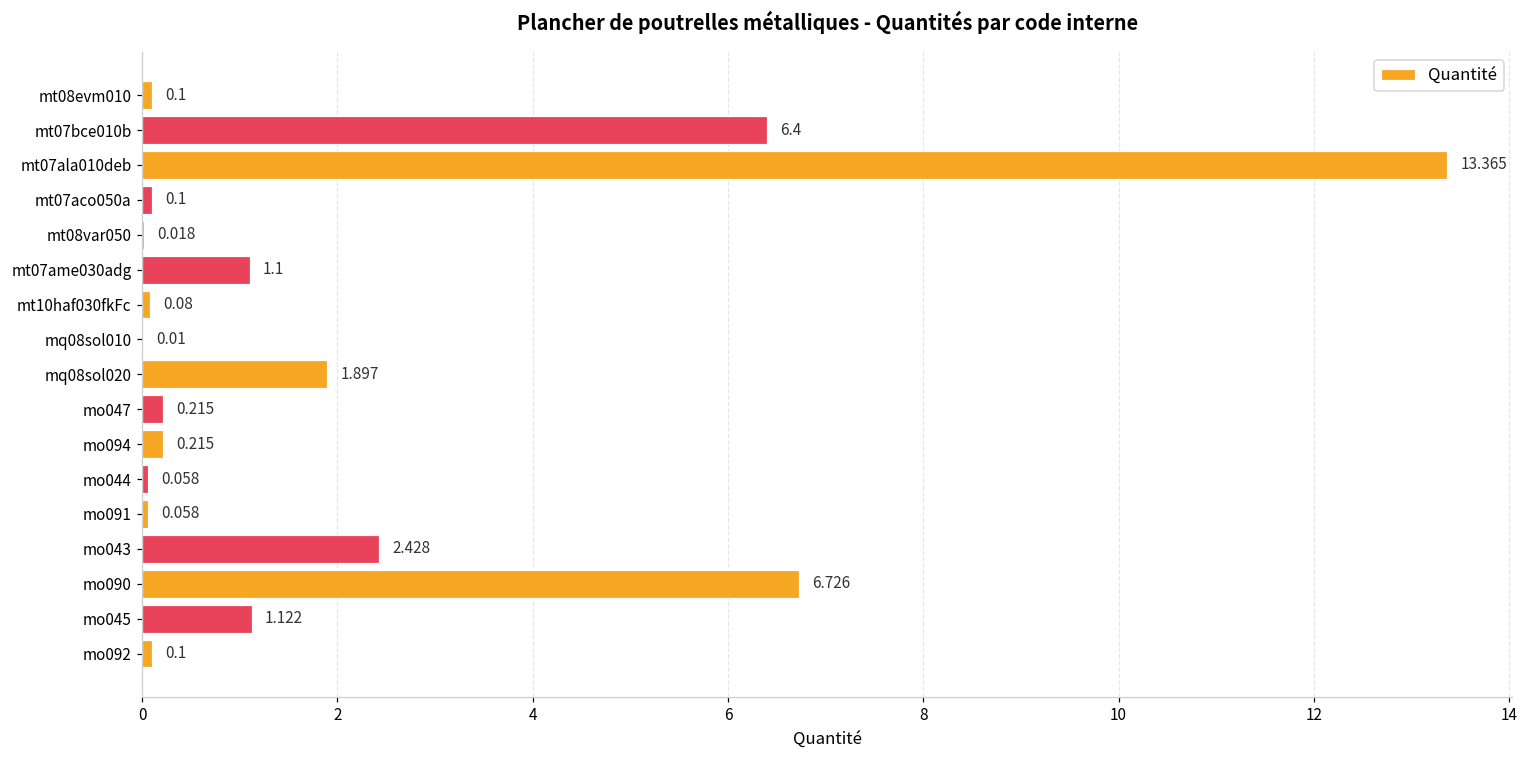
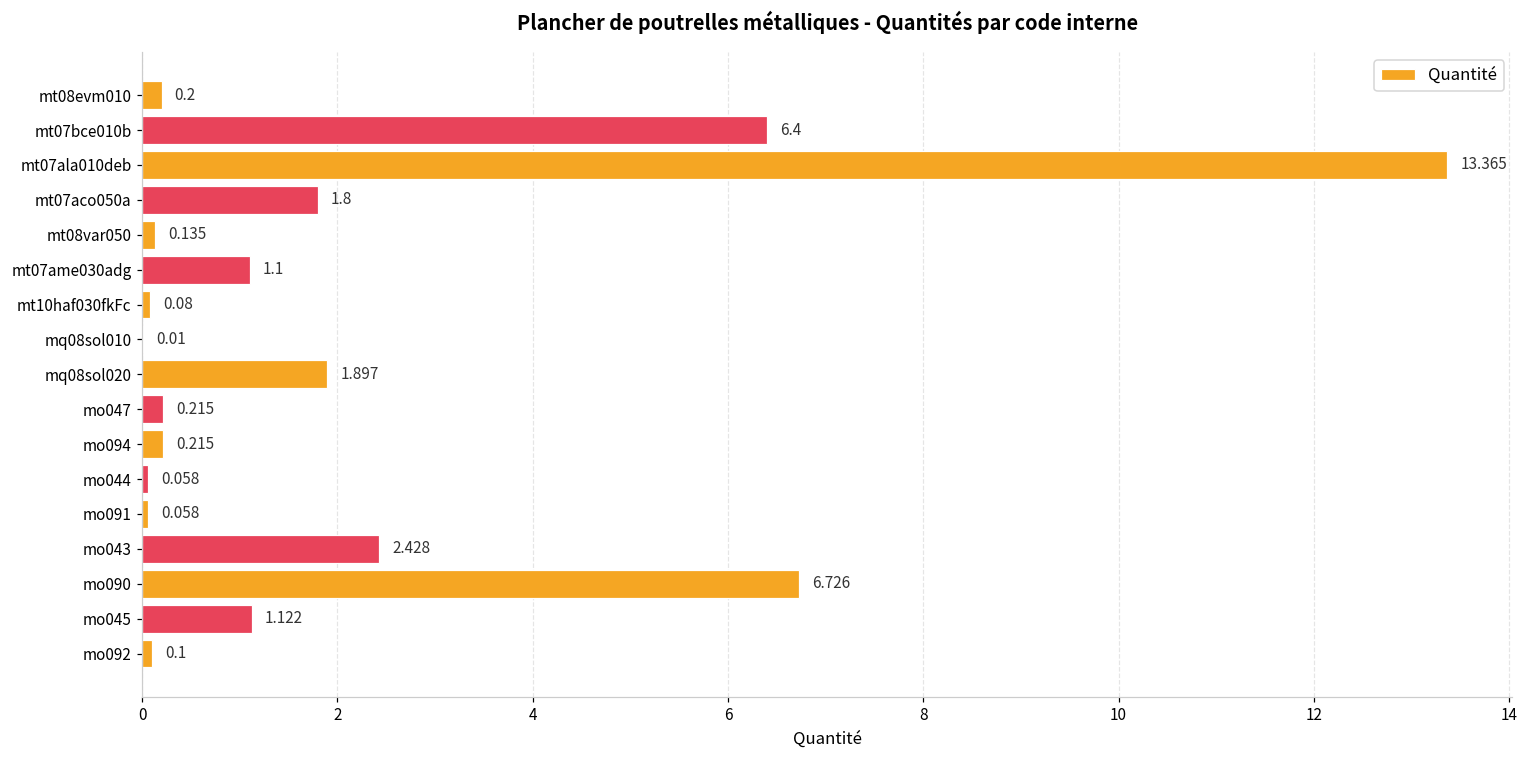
mt08evm010: 0.1 -> 0.2
mt07aco050a: 0.1 -> 1.8
mt08var050: 0.018 -> 0.135
